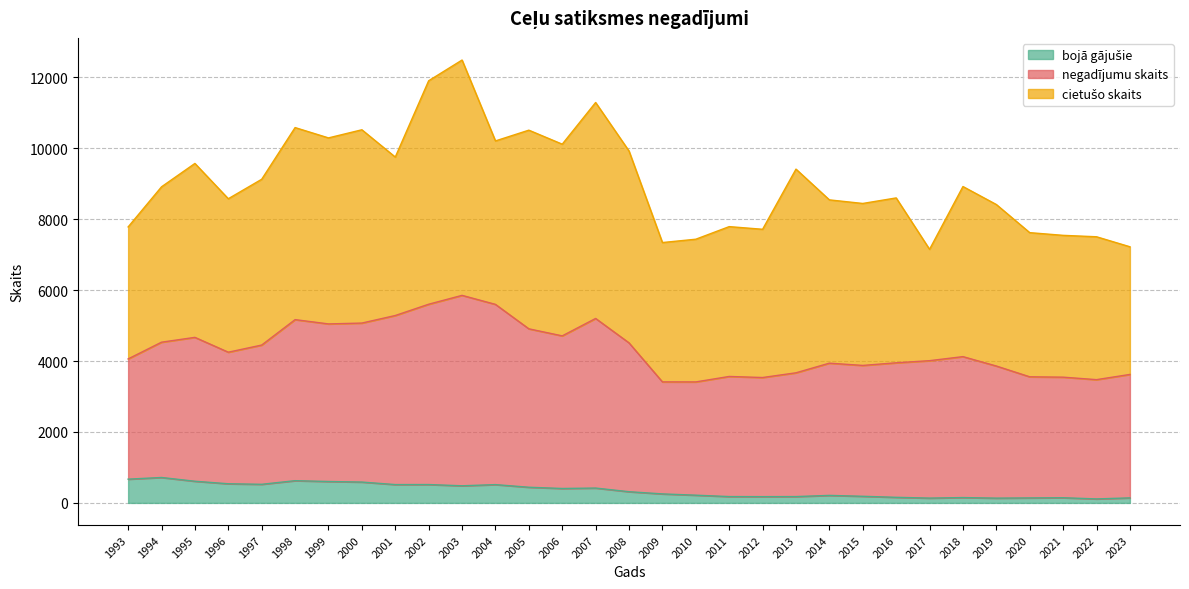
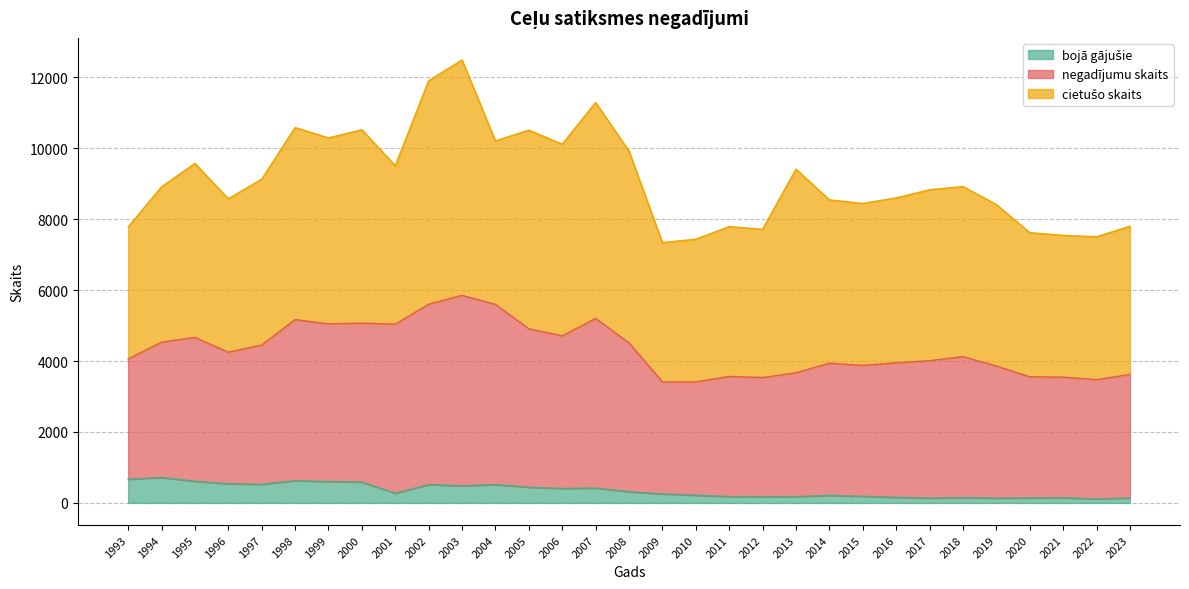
bojā gājušie, 2001: 500 -> 300
cietušo skaits, 2017: 3100 -> 4800
cietušo skaits, 2023: 3600 -> 4200
